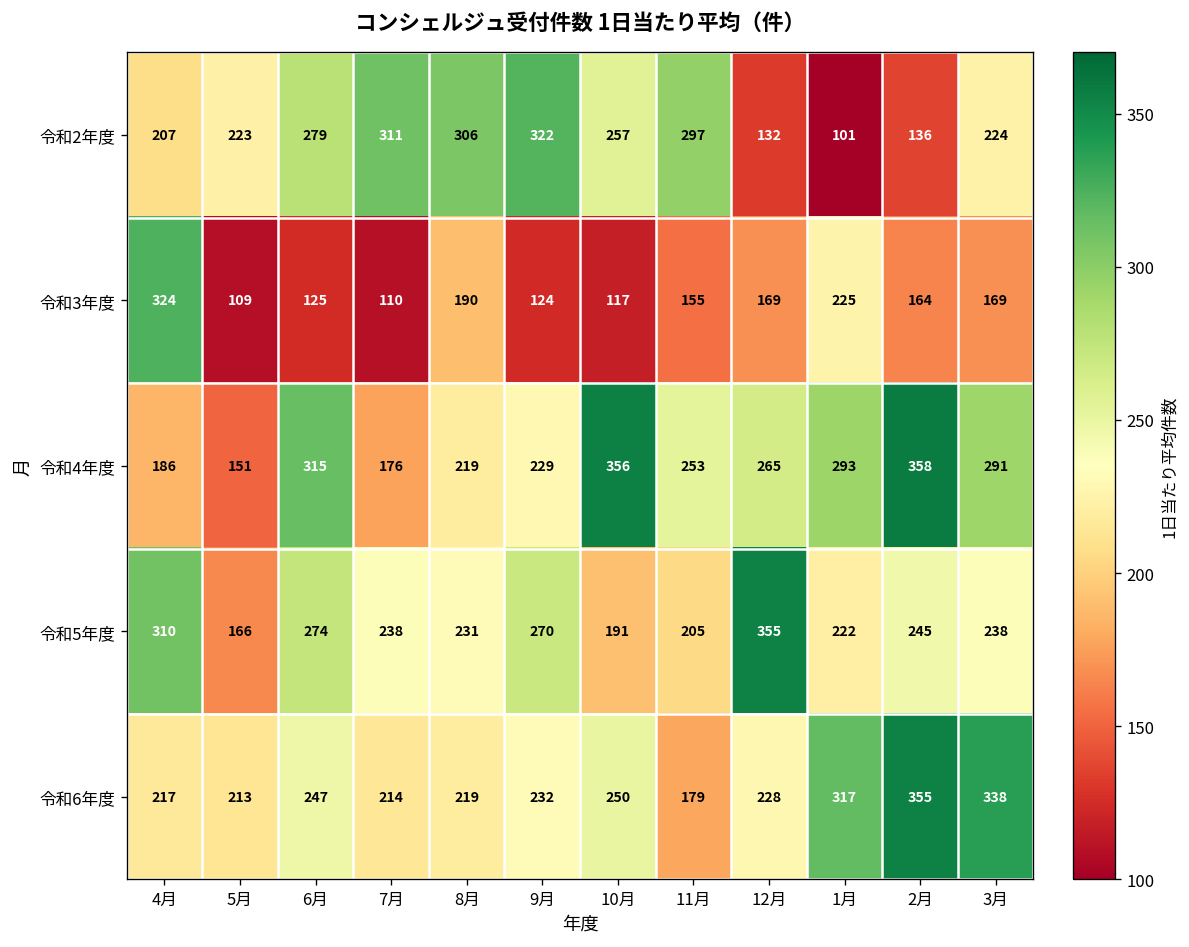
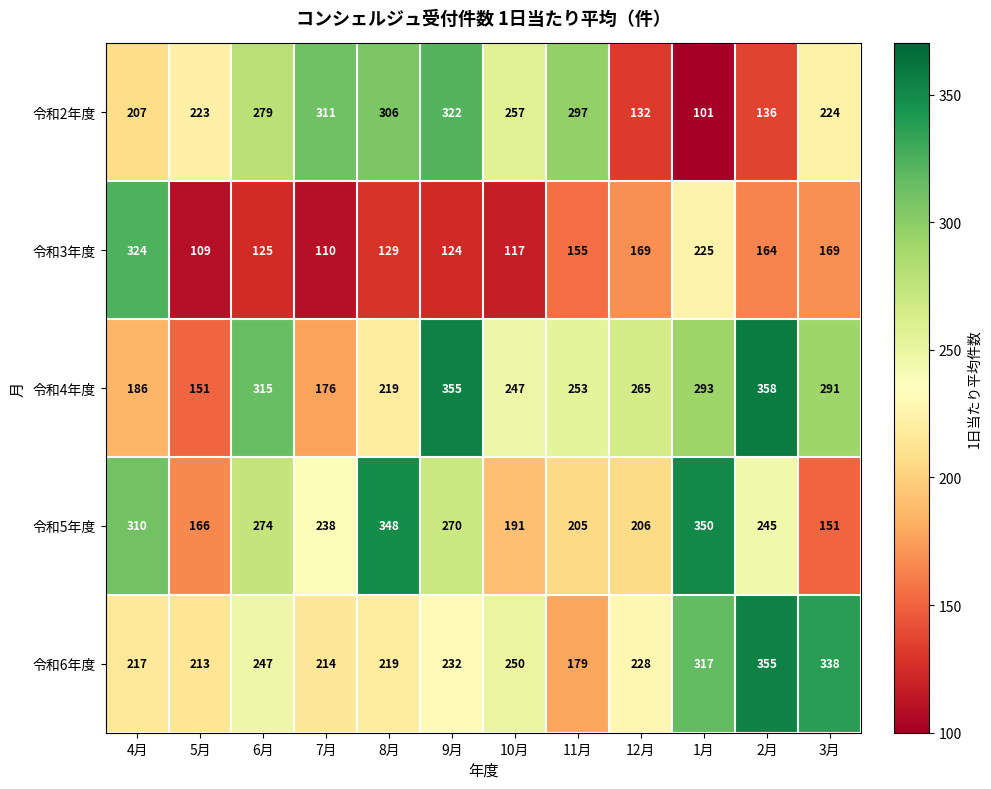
令和3年度, 8月: 190 -> 129
令和4年度, 9月: 229 -> 355
令和4年度, 10月: 356 -> 247
令和5年度, 8月: 231 -> 348
令和5年度, 12月: 355 -> 206
令和5年度, 1月: 222 -> 350
令和5年度, 3月: 238 -> 151
